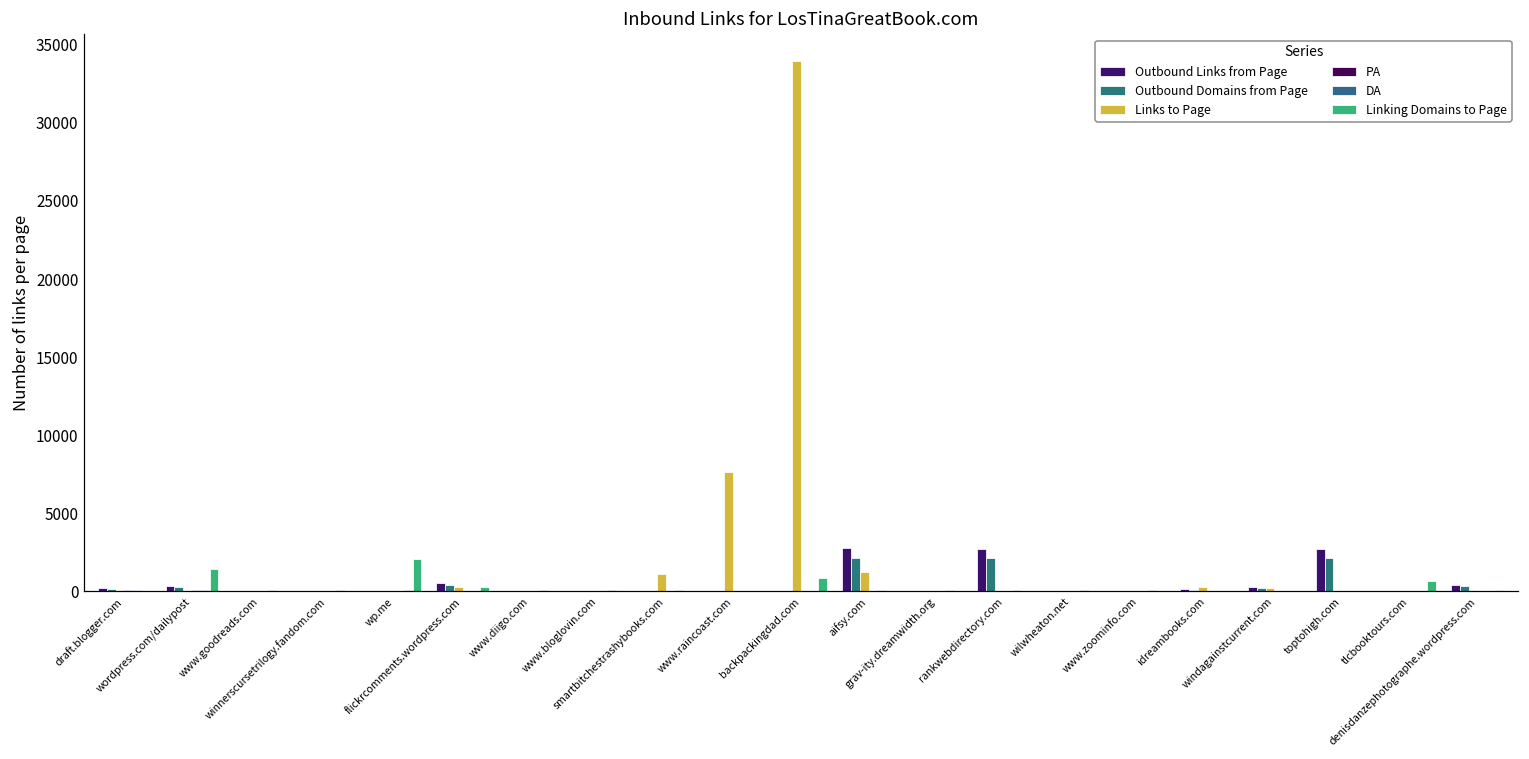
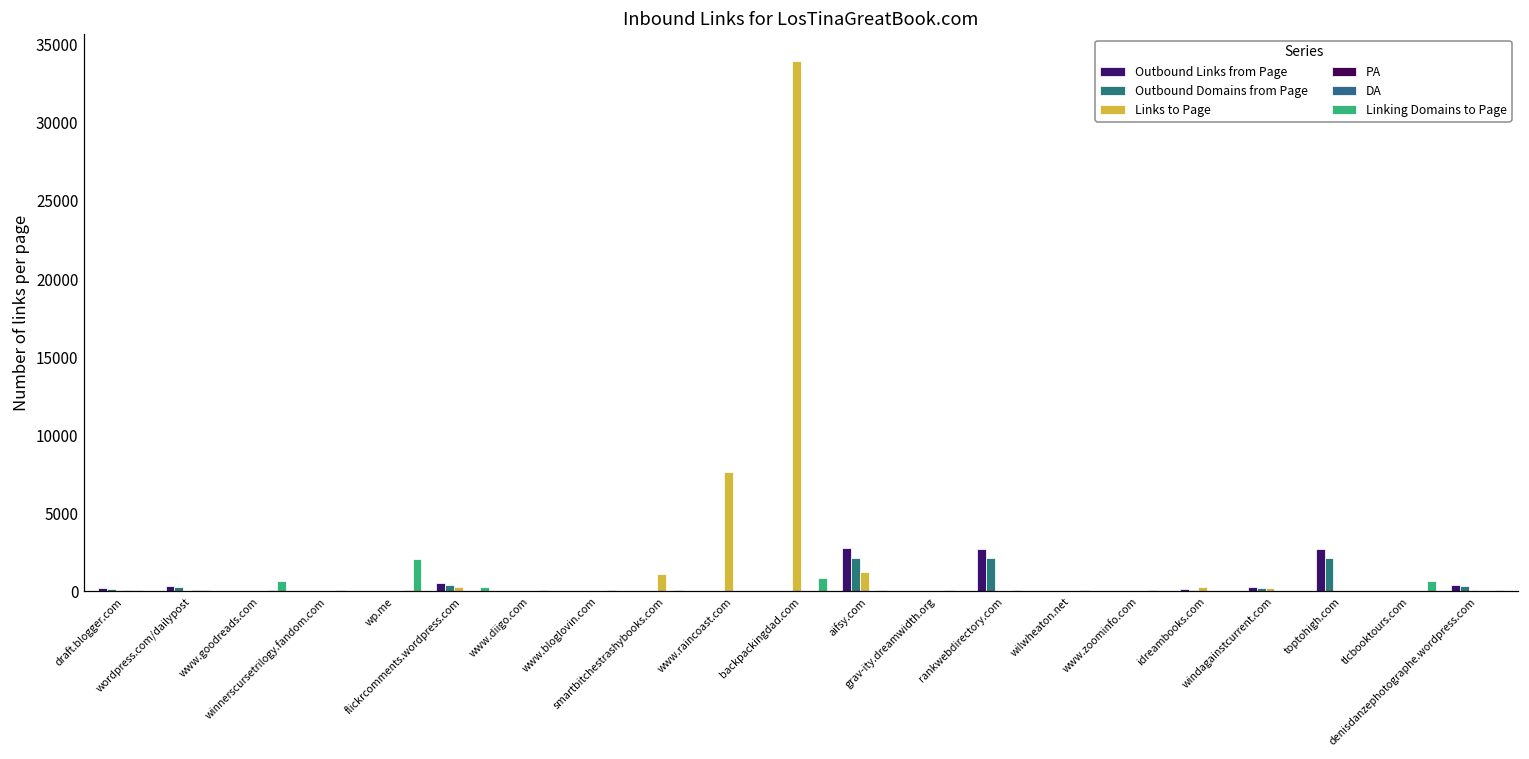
Linking Domains to Page, wordpress.com/dailypost: 1400 -> 0
Linking Domains to Page, www.goodreads.com: 0 -> 700
